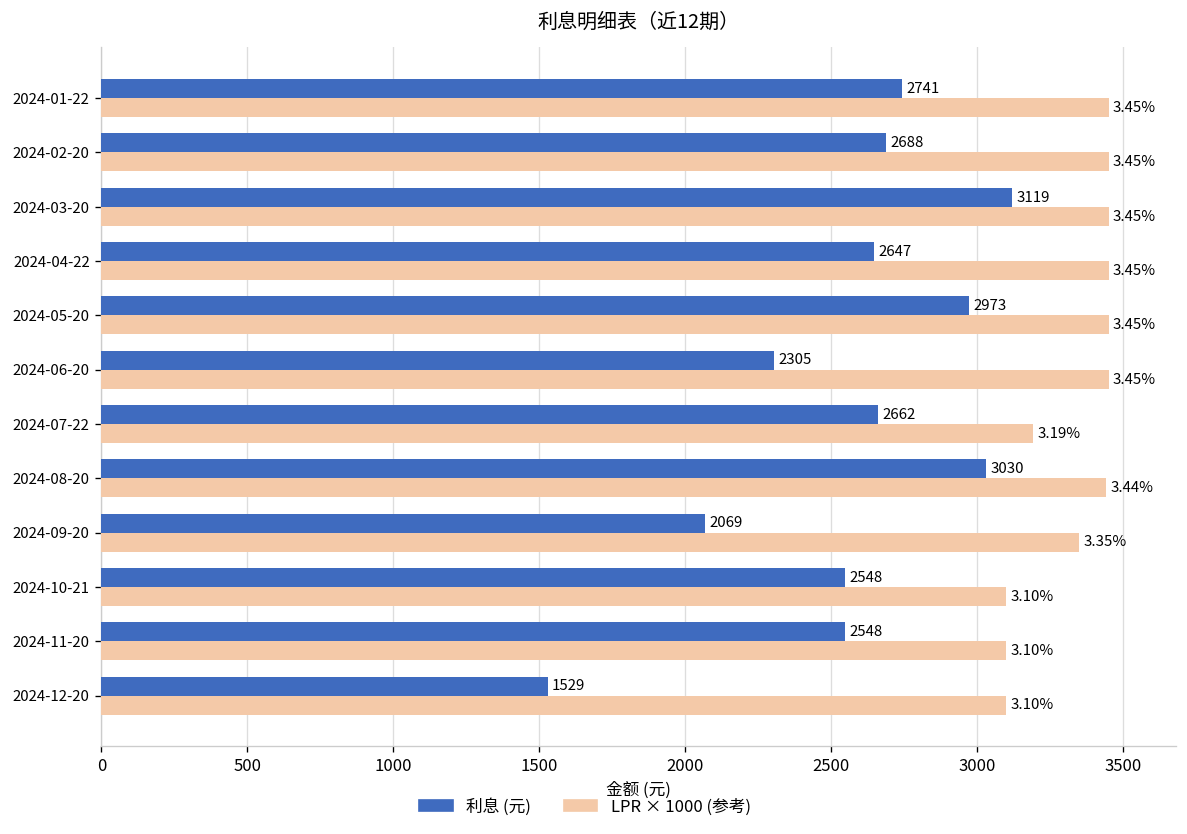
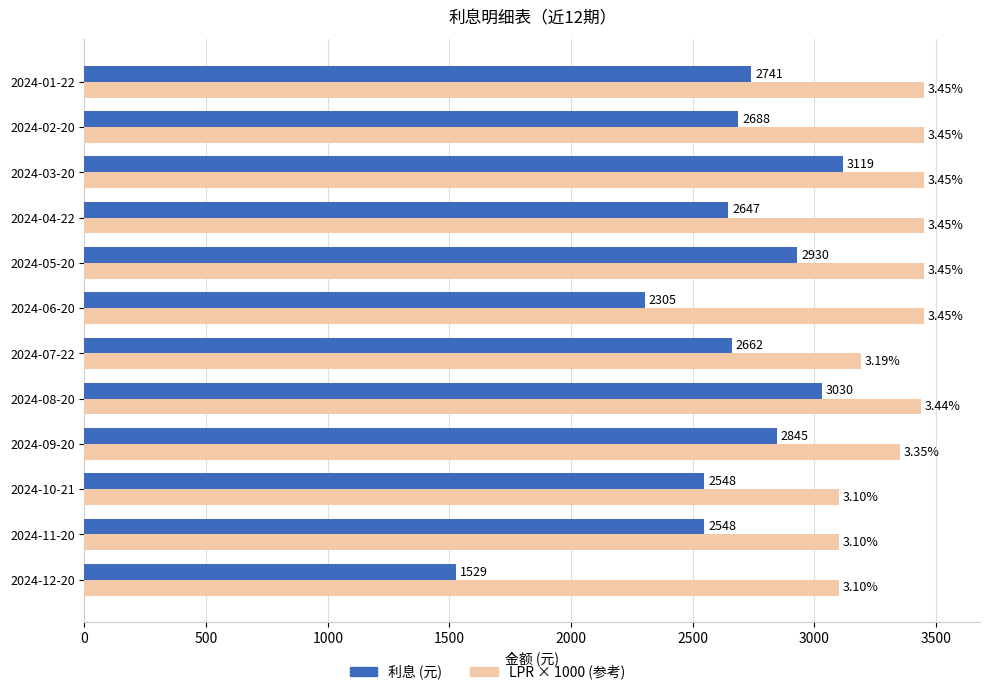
利息 (元), 2024-05-20: 2973 -> 2930
利息 (元), 2024-09-20: 2069 -> 2845
